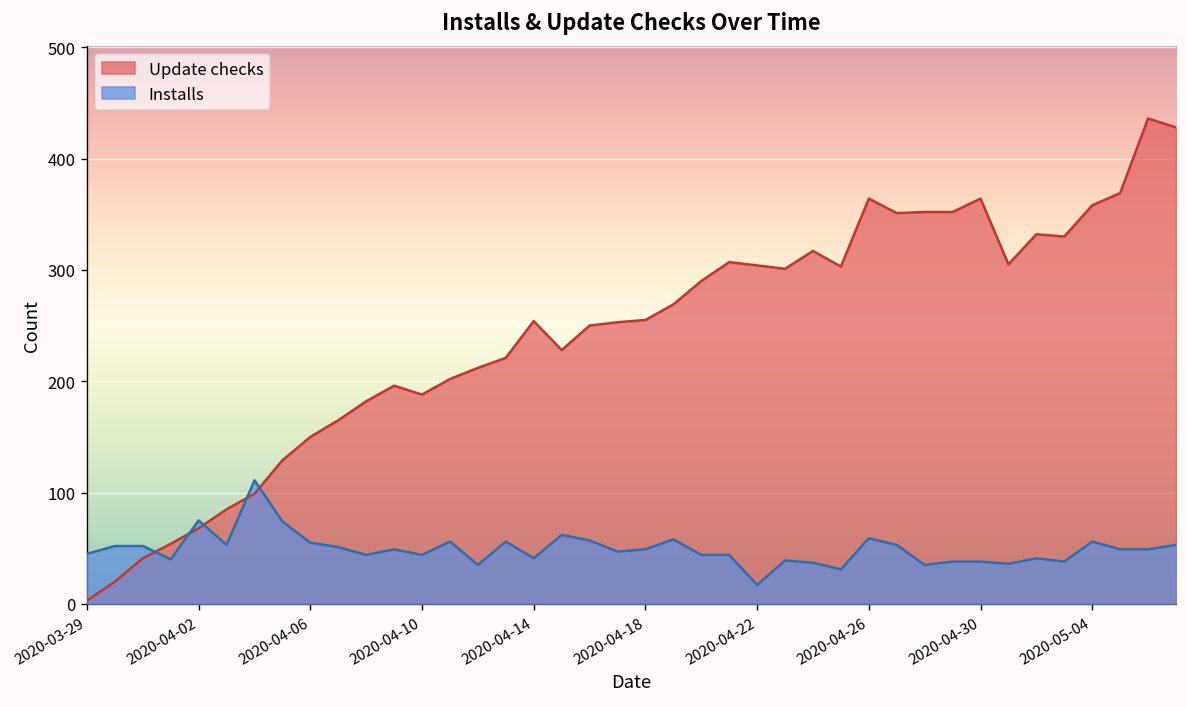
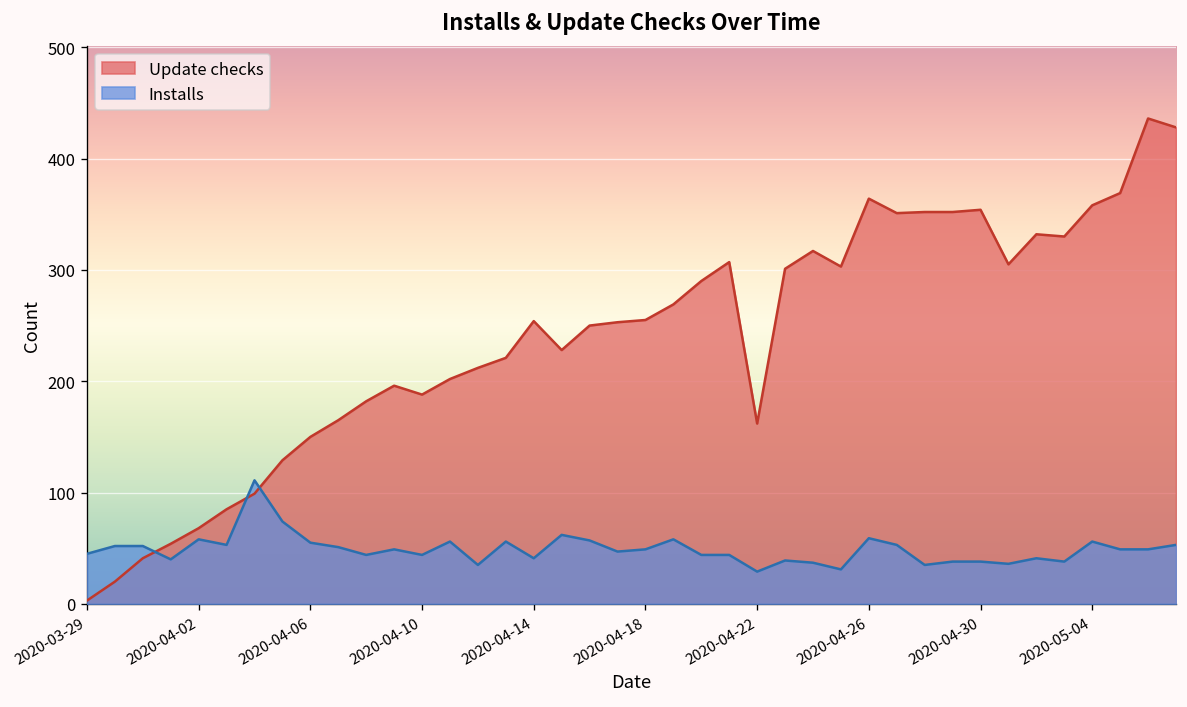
Installs, 2020-04-02: 80 -> 60
Update checks, 2020-04-22: 300 -> 160
Installs, 2020-04-22: 20 -> 30
Update checks, 2020-04-30: 360 -> 350
